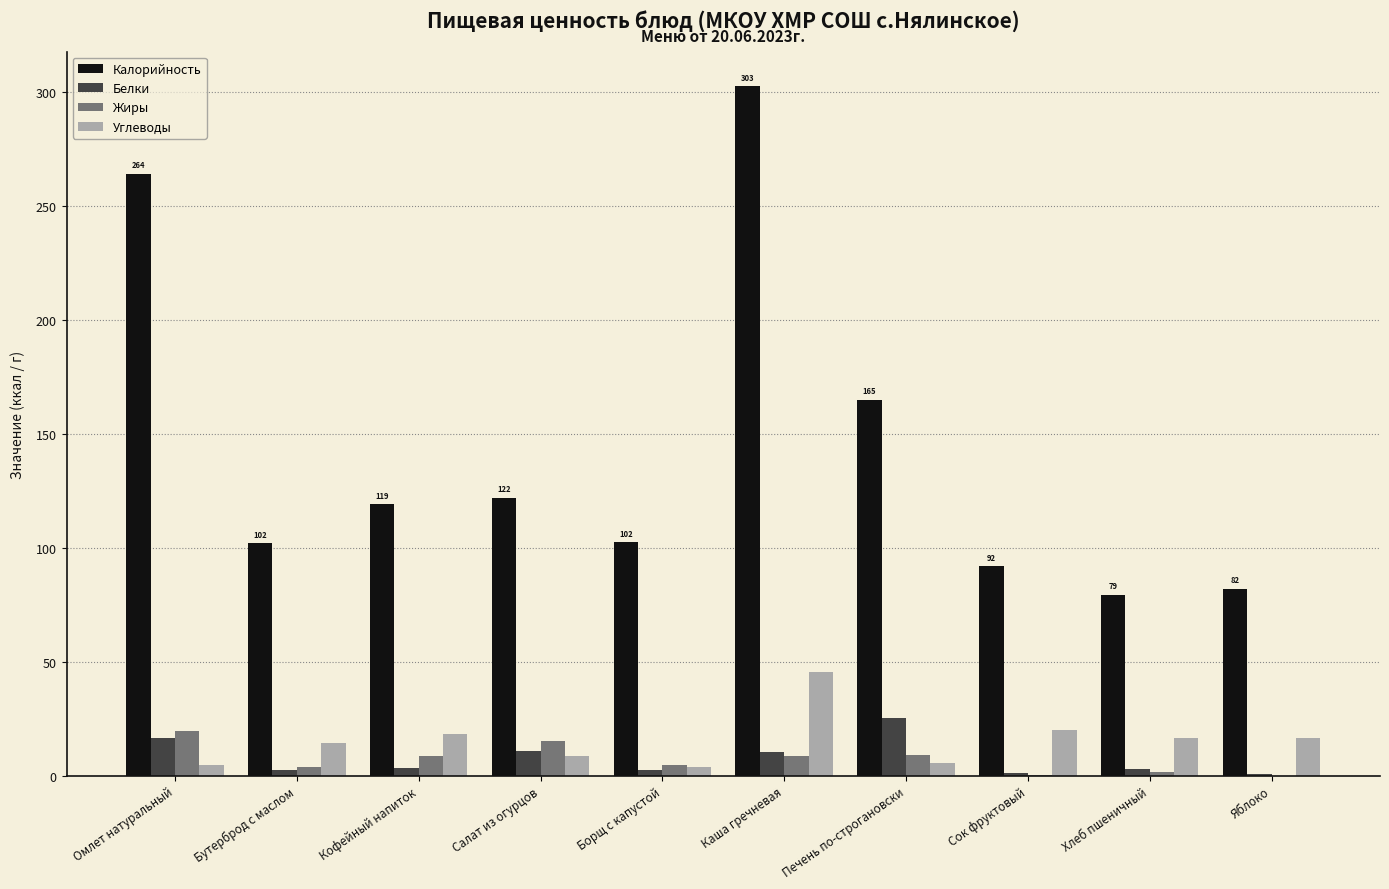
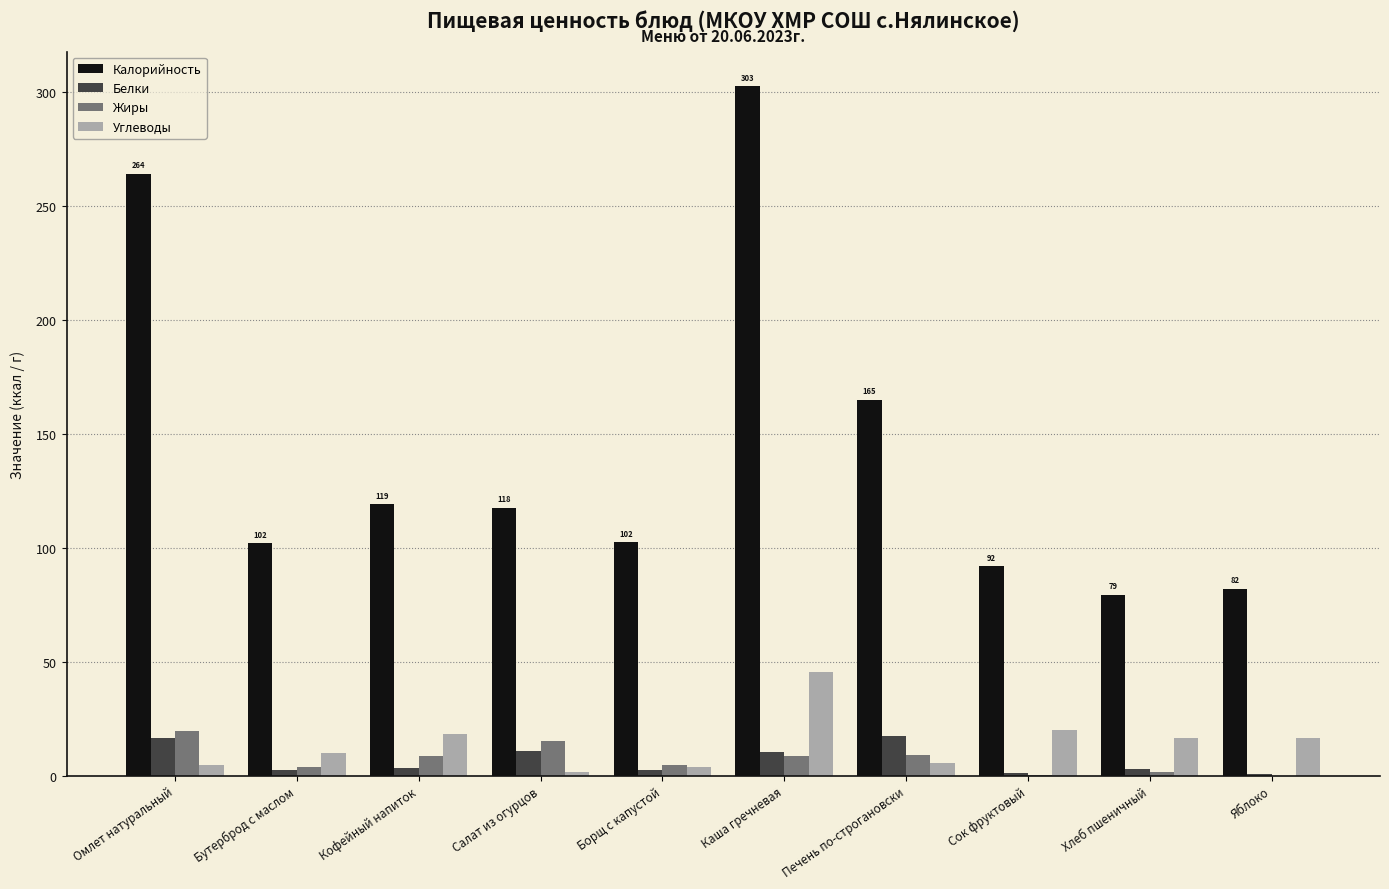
Углеводы, Бутерброд с маслом: 14 -> 10
Калорийность, Салат из огурцов: 122 -> 118
Углеводы, Салат из огурцов: 9 -> 2
Белки, Печень по-строгановски: 25 -> 17
